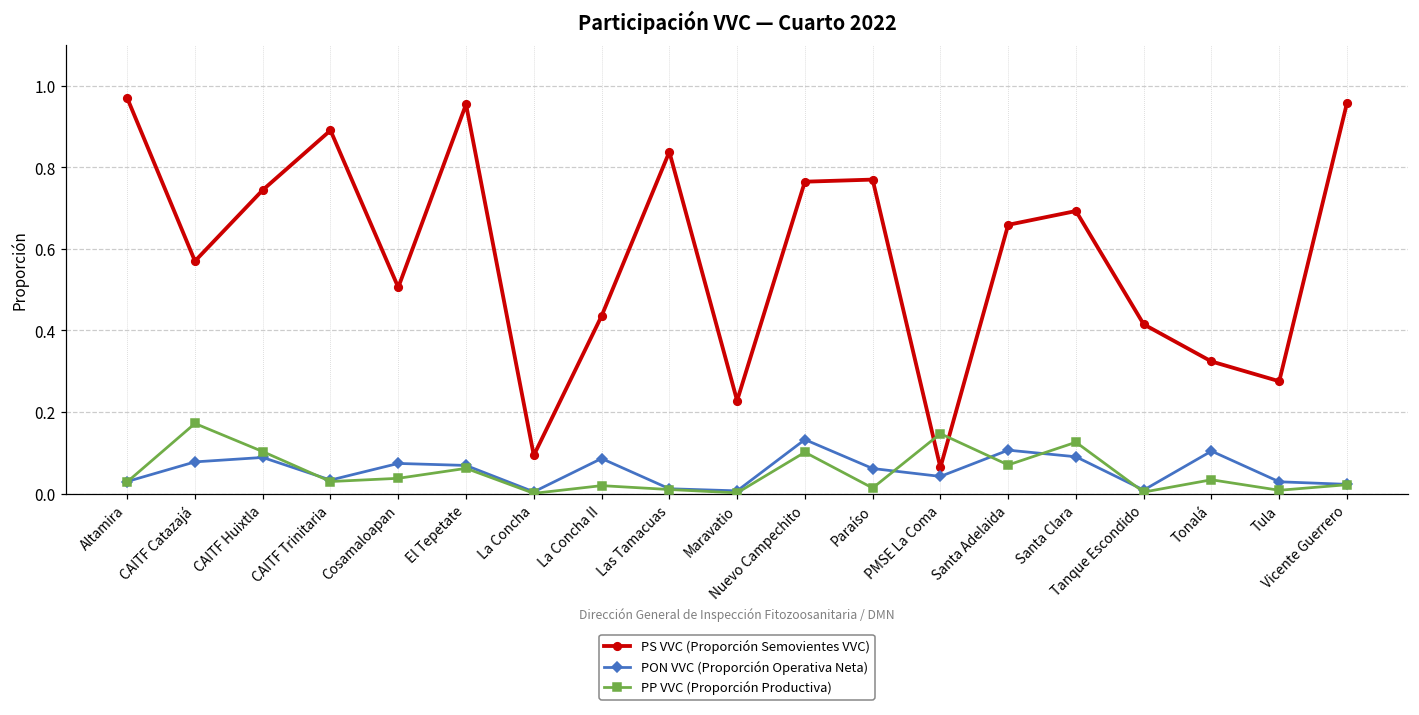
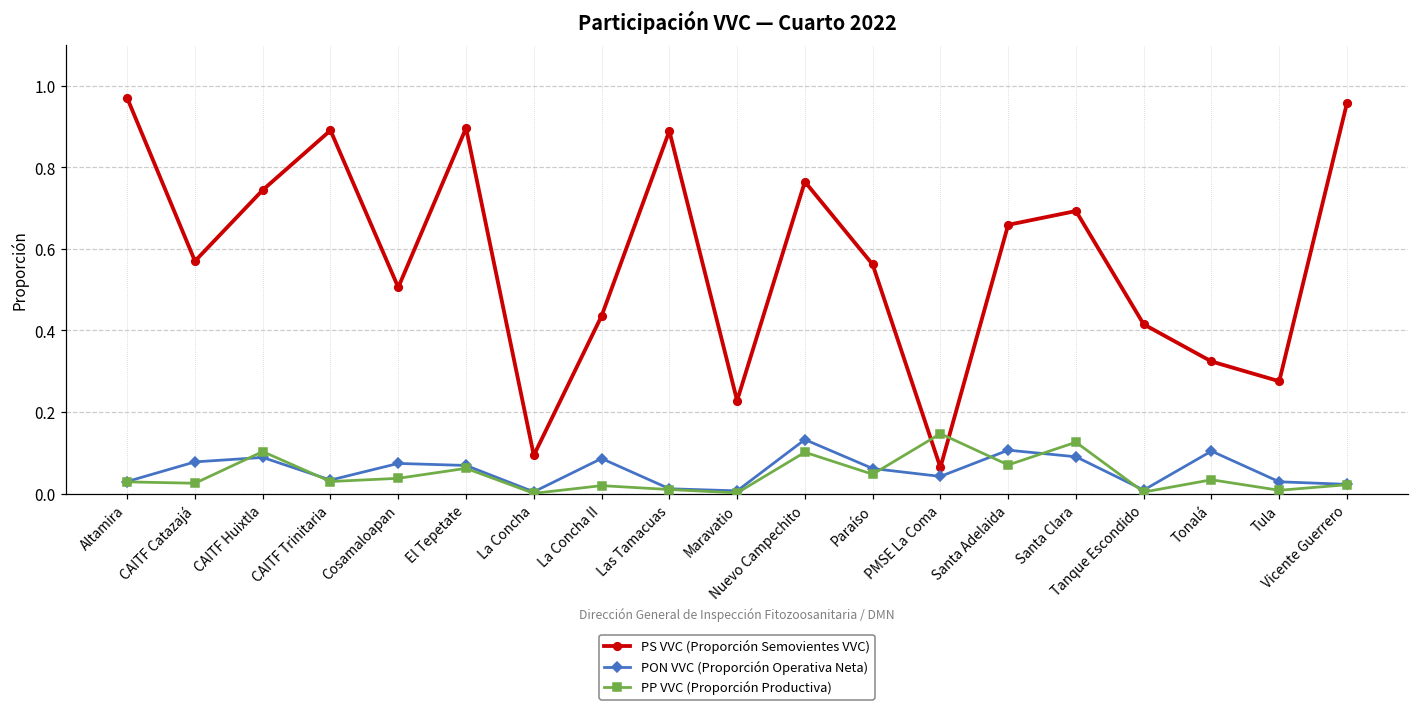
PP VVC (Proporción Productiva), CAITF Catazajá: 0.17 -> 0.03
PS VVC (Proporción Semovientes VVC), El Tepetate: 0.95 -> 0.90
PS VVC (Proporción Semovientes VVC), Las Tamacuas: 0.84 -> 0.89
PS VVC (Proporción Semovientes VVC), Paraíso: 0.77 -> 0.56
PP VVC (Proporción Productiva), Paraíso: 0.01 -> 0.05
